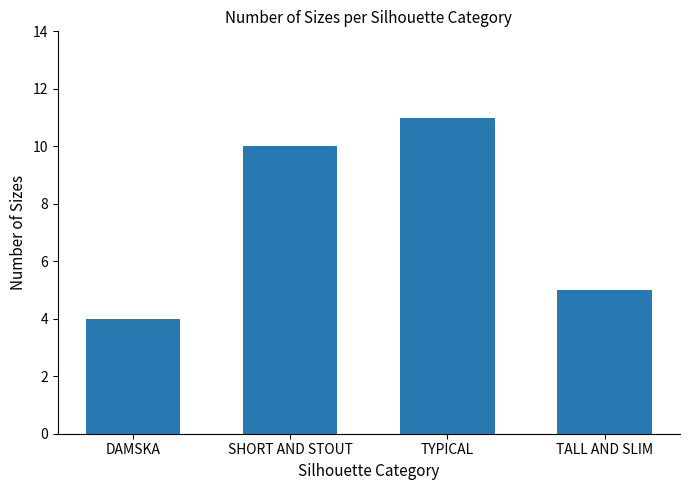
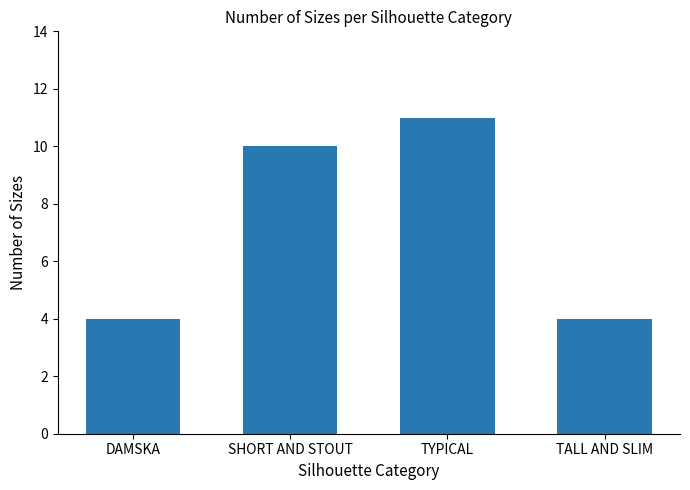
TALL AND SLIM: 5 -> 4
